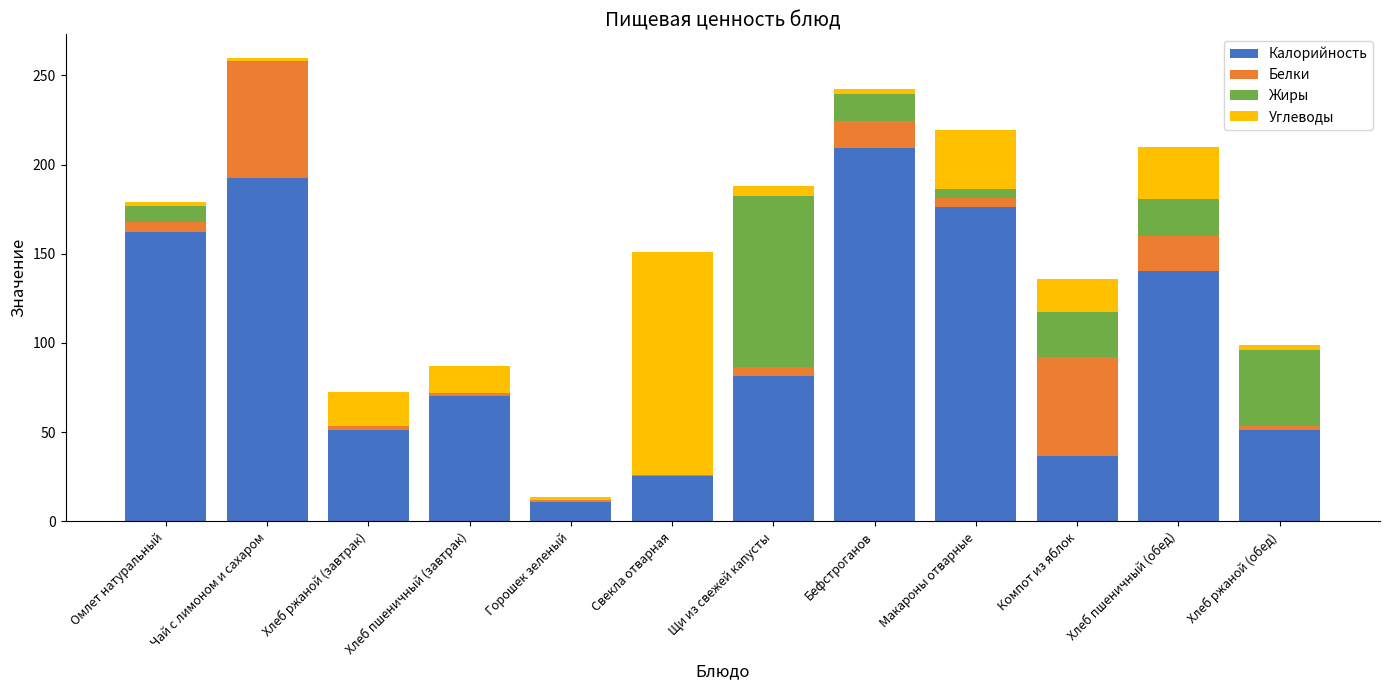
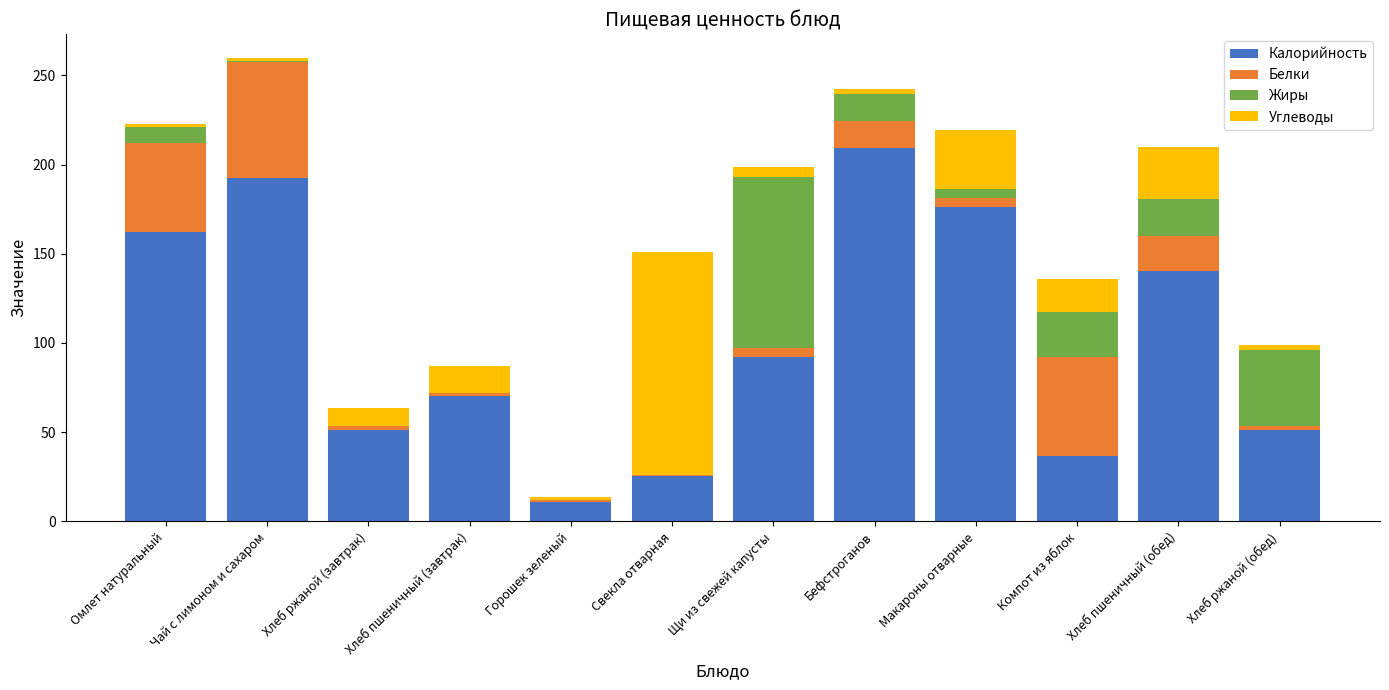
Белки, Омлет натуральный: 6 -> 50
Углеводы, Хлеб ржаной (завтрак): 19 -> 10
Калорийность, Щи из свежей капусты: 82 -> 92
